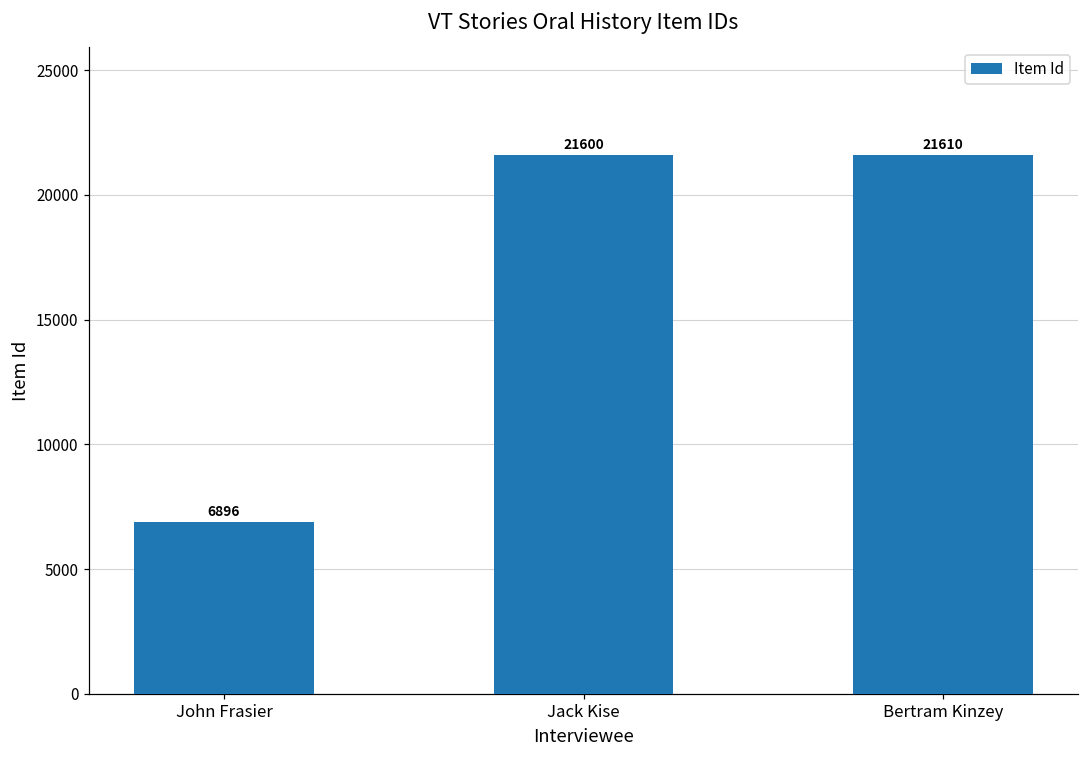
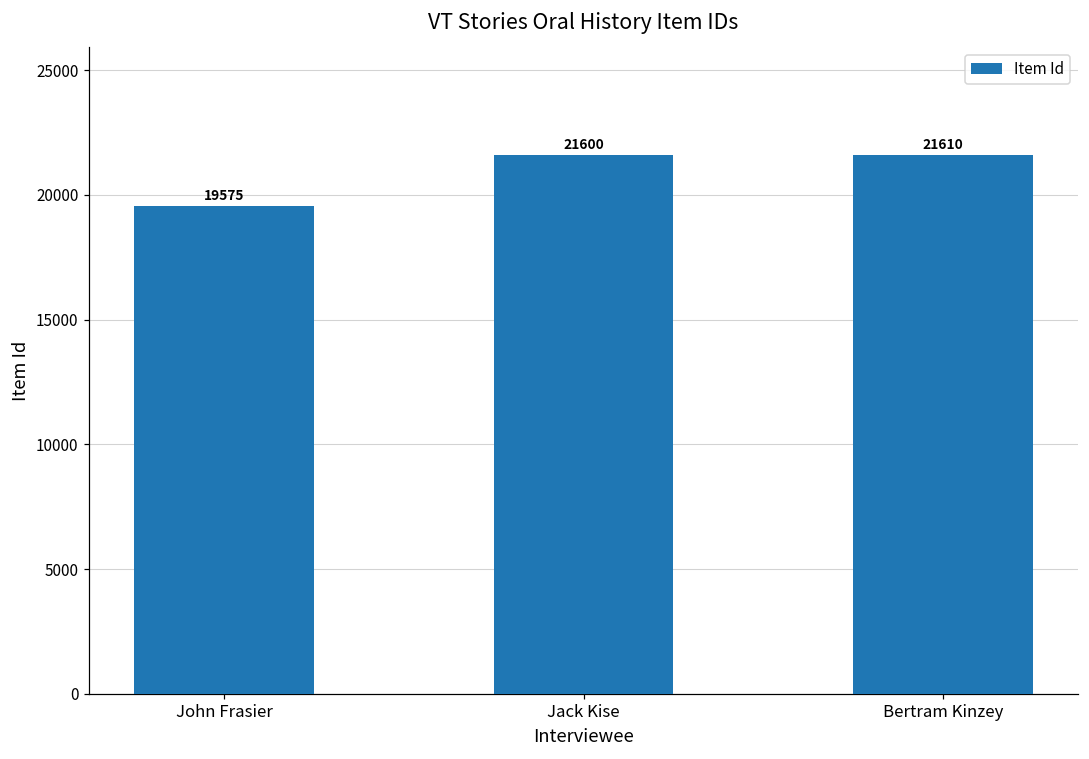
John Frasier: 6896 -> 19575
